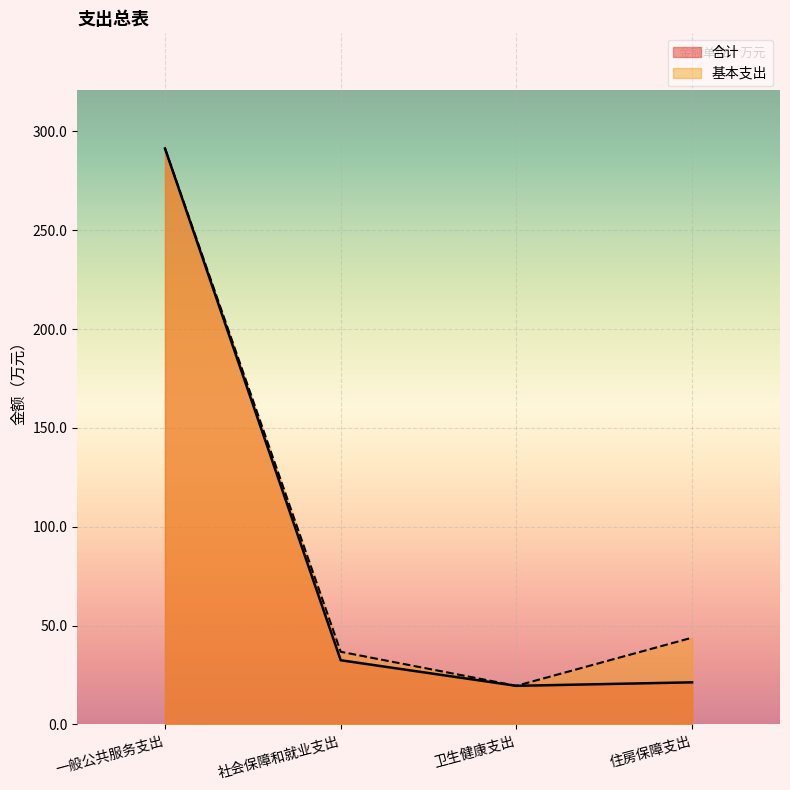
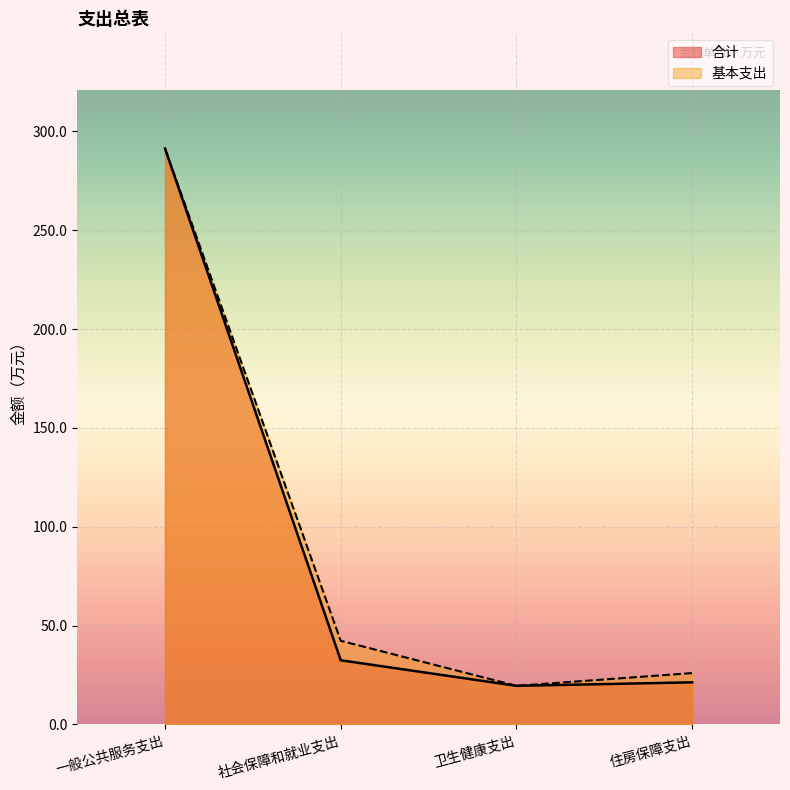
基本支出, 社会保障和就业支出: 37 -> 42
基本支出, 住房保障支出: 44 -> 26
